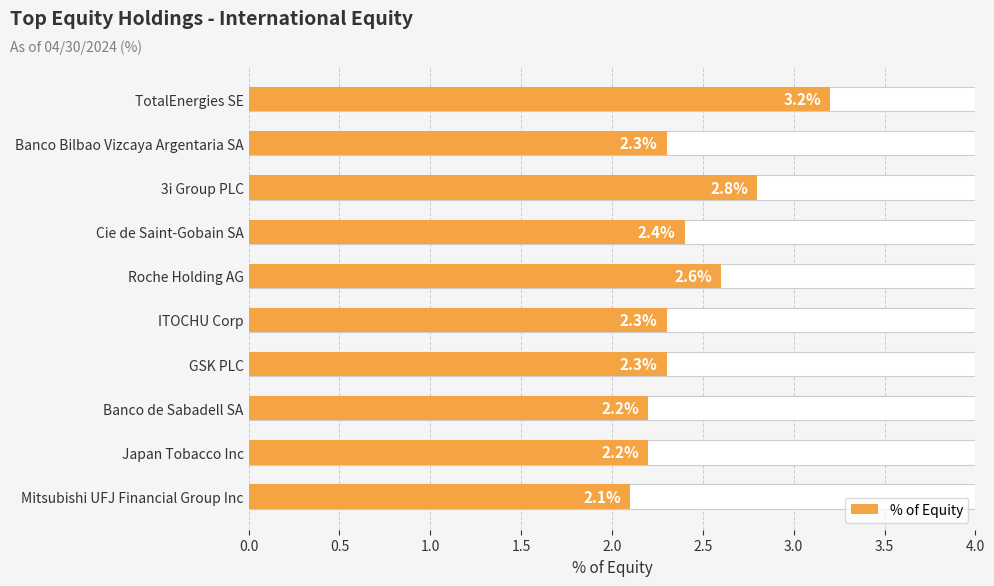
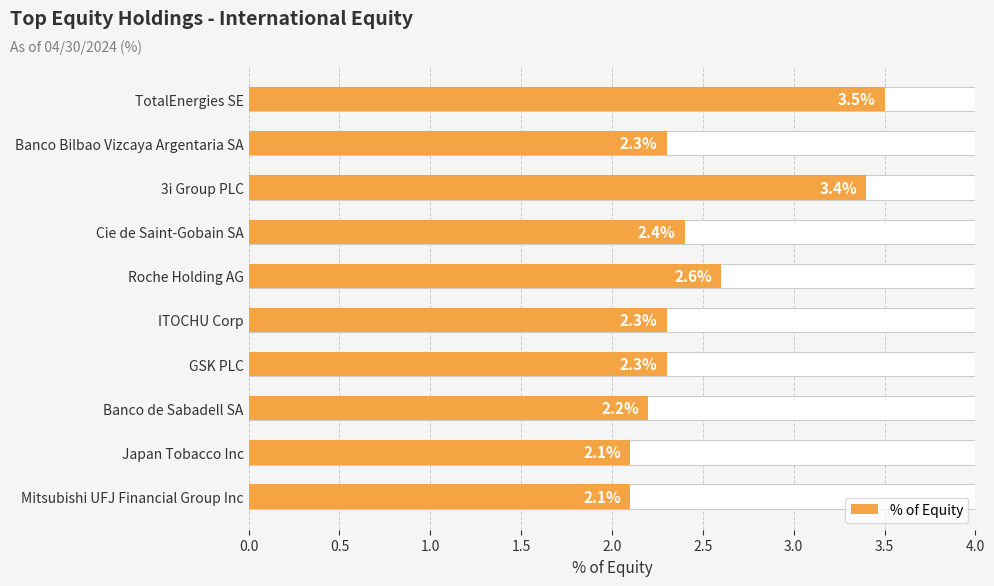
% of Equity, TotalEnergies SE: 3.2% -> 3.5%
% of Equity, 3i Group PLC: 2.8% -> 3.4%
% of Equity, Japan Tobacco Inc: 2.2% -> 2.1%
